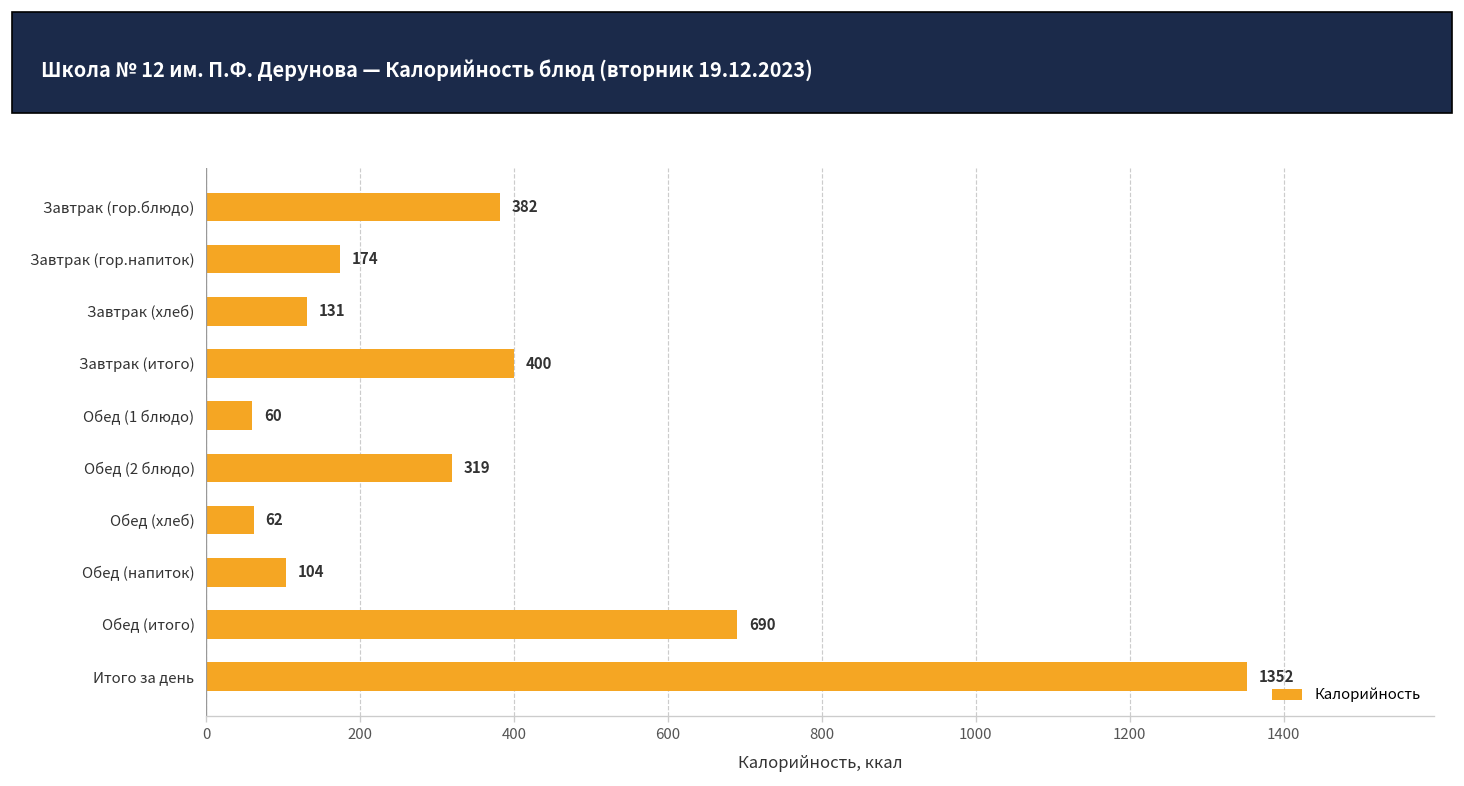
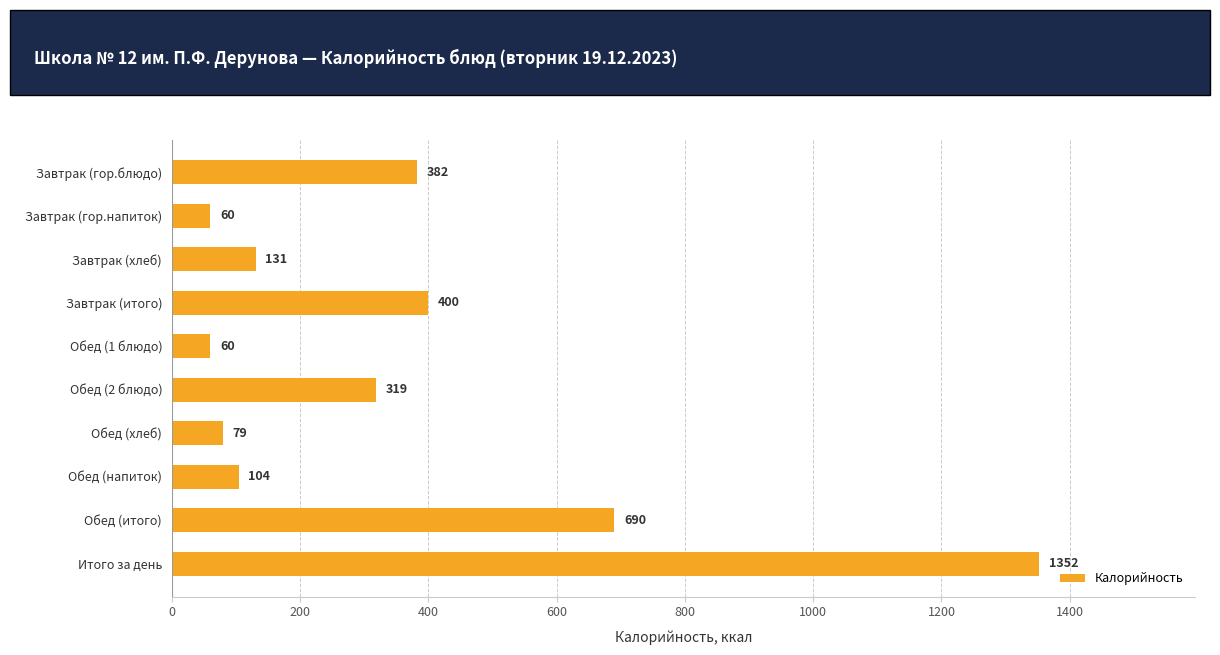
Завтрак (гор.напиток): 174 -> 60
Обед (хлеб): 62 -> 79
